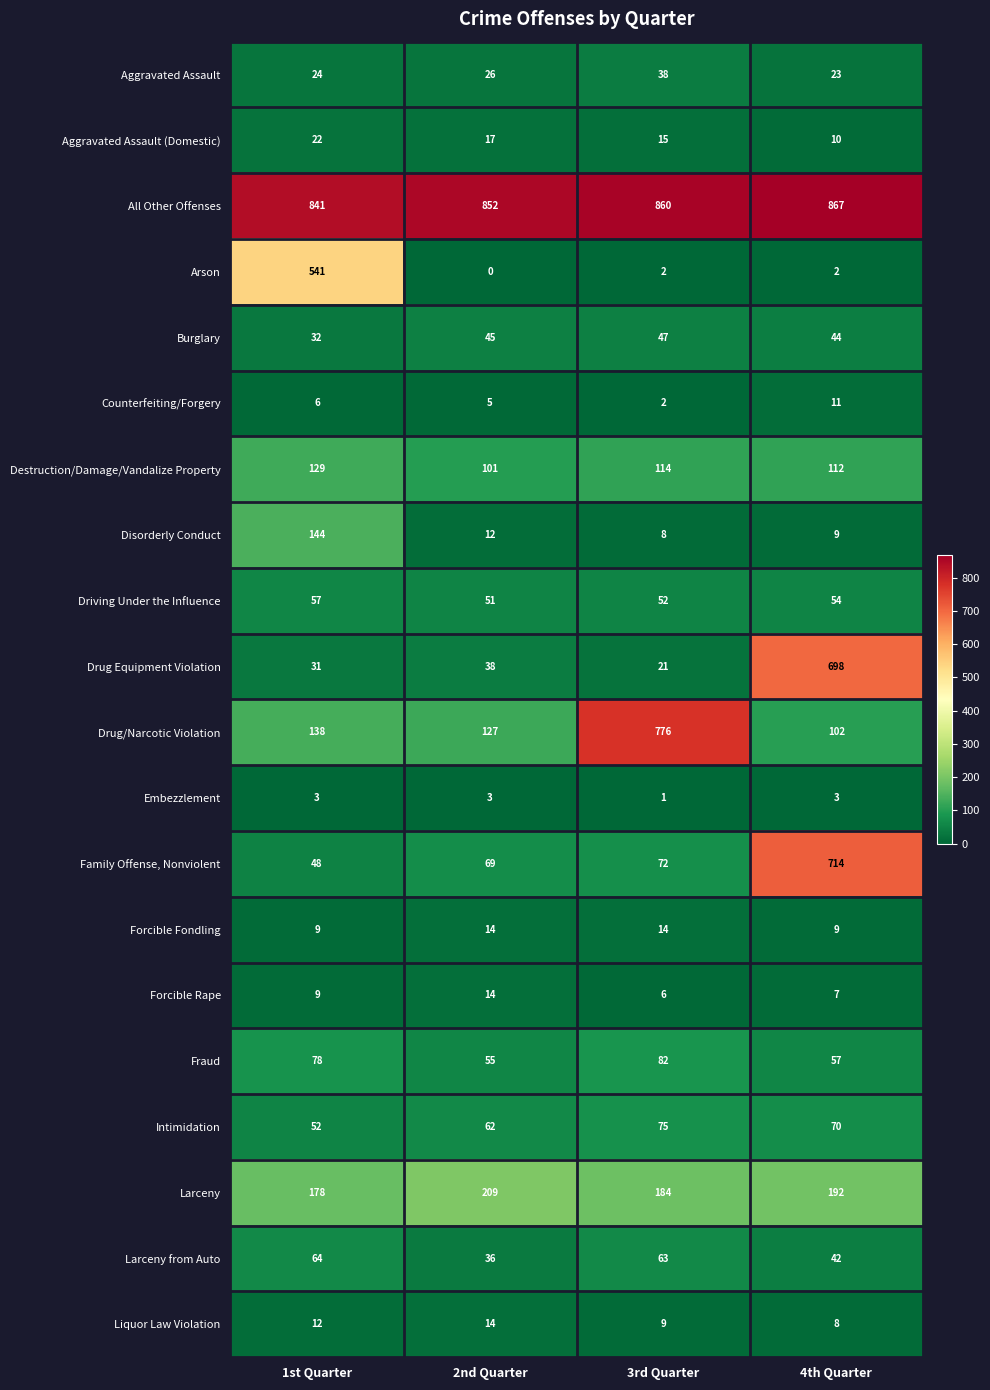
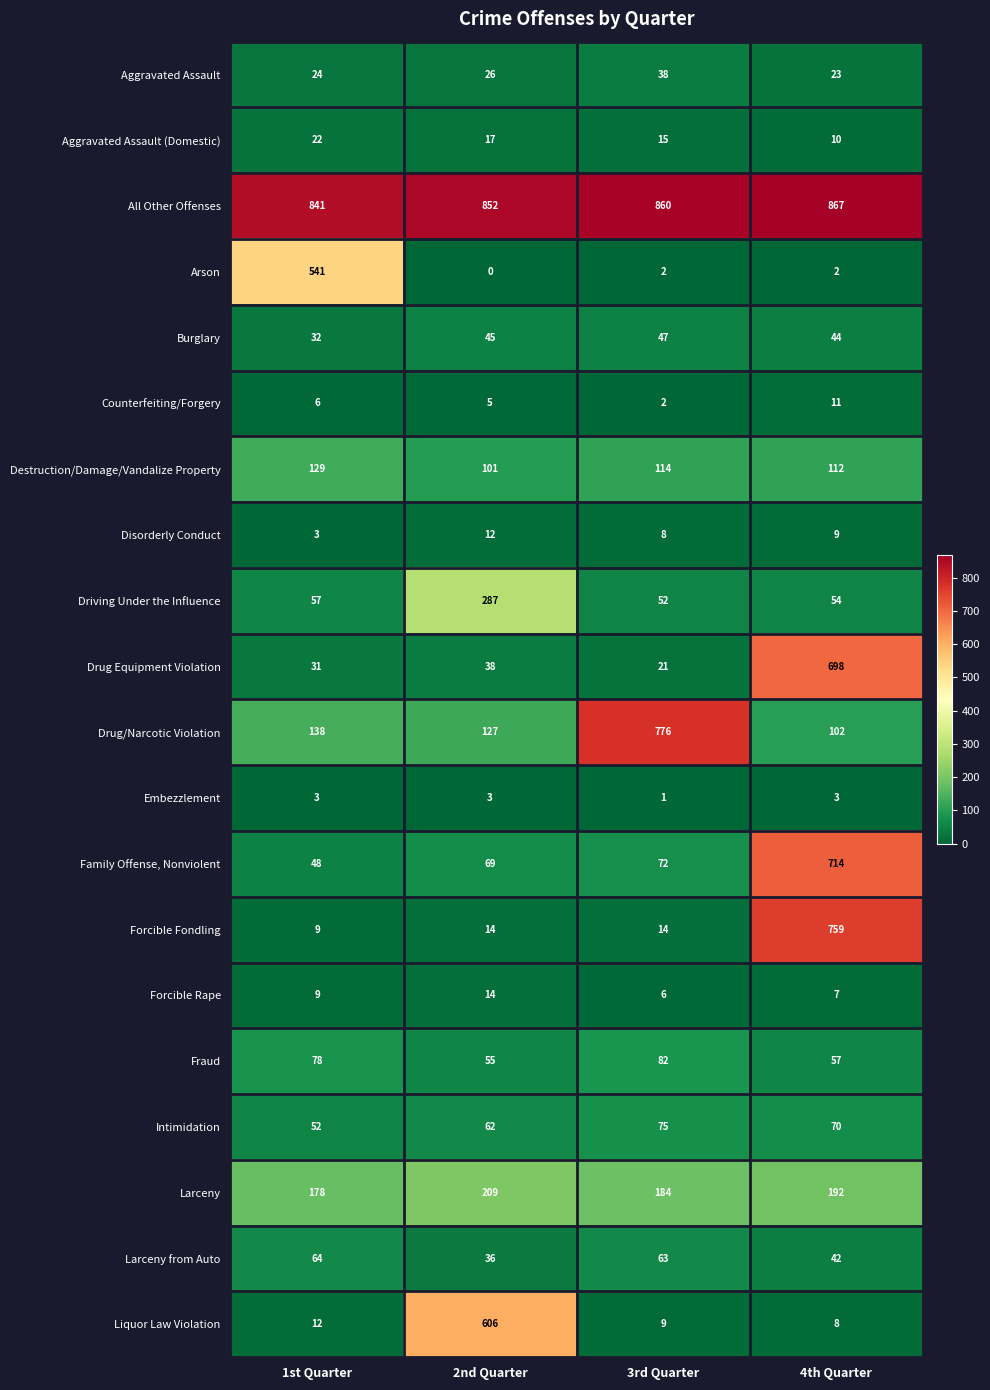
Disorderly Conduct, 1st Quarter: 144 -> 3
Driving Under the Influence, 2nd Quarter: 51 -> 287
Forcible Fondling, 4th Quarter: 9 -> 759
Liquor Law Violation, 2nd Quarter: 14 -> 606
